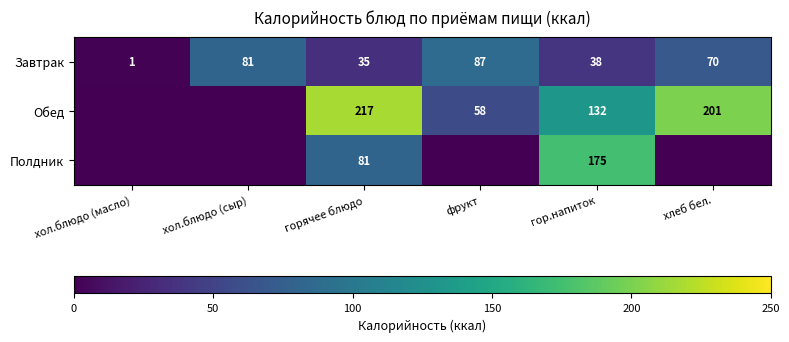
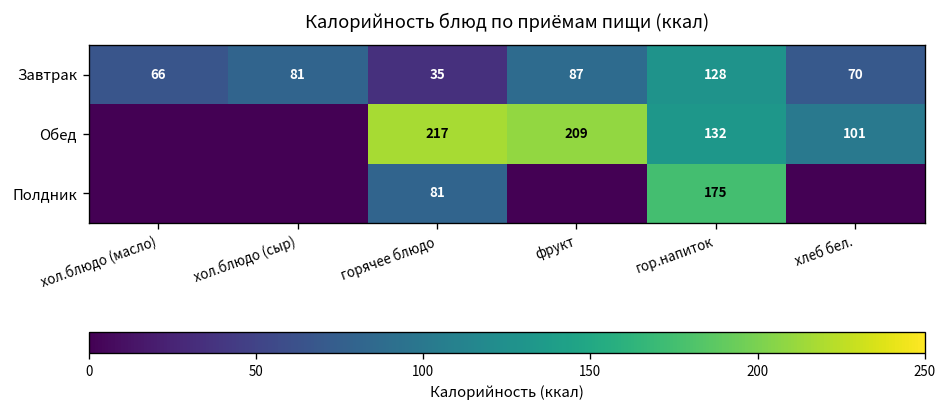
Завтрак, хол.блюдо (масло): 1 -> 66
Завтрак, гор.напиток: 38 -> 128
Обед, фрукт: 58 -> 209
Обед, хлеб бел.: 201 -> 101
